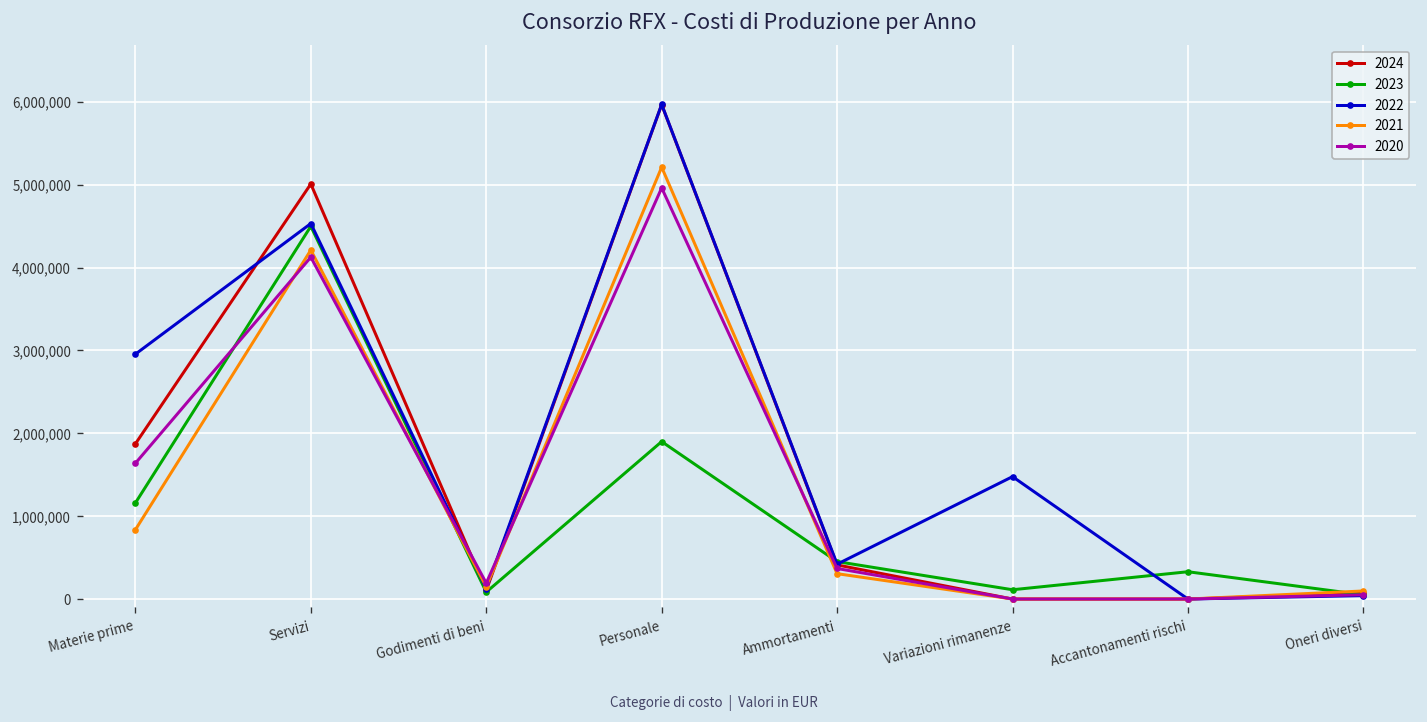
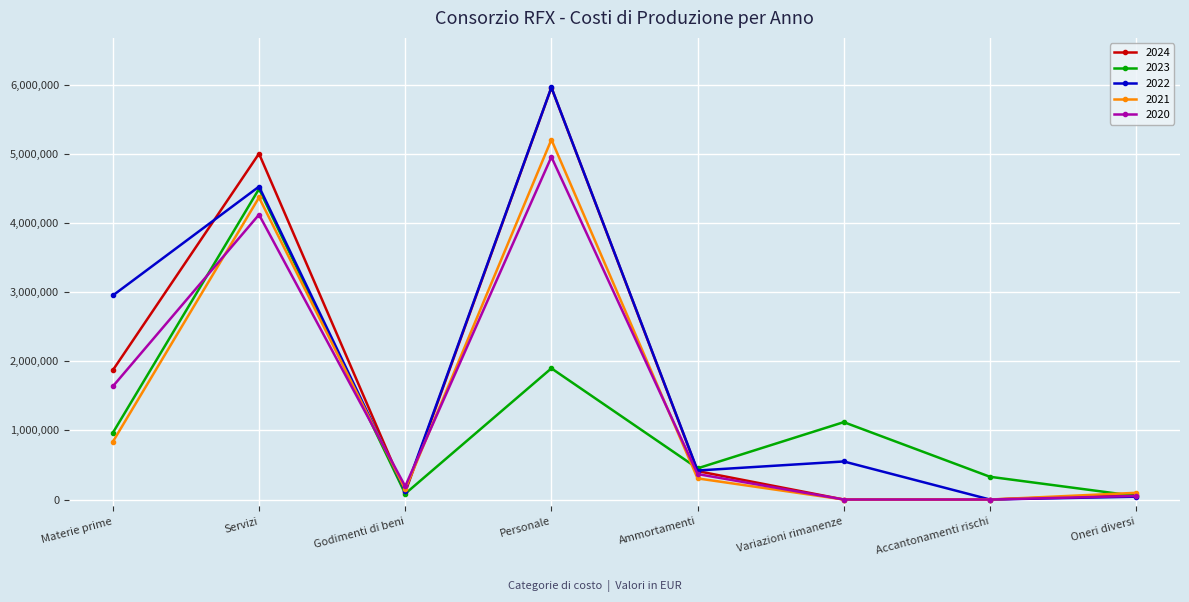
2023, Materie prime: 1,200,000 -> 1,000,000
2021, Servizi: 4,200,000 -> 4,400,000
2023, Variazioni rimanenze: 100,000 -> 1,100,000
2022, Variazioni rimanenze: 1,500,000 -> 600,000
